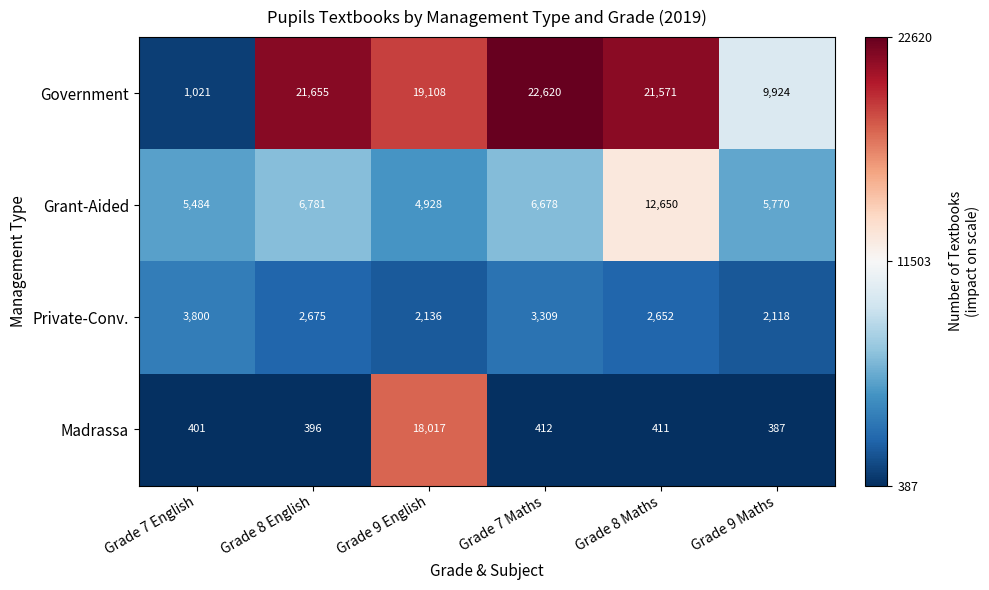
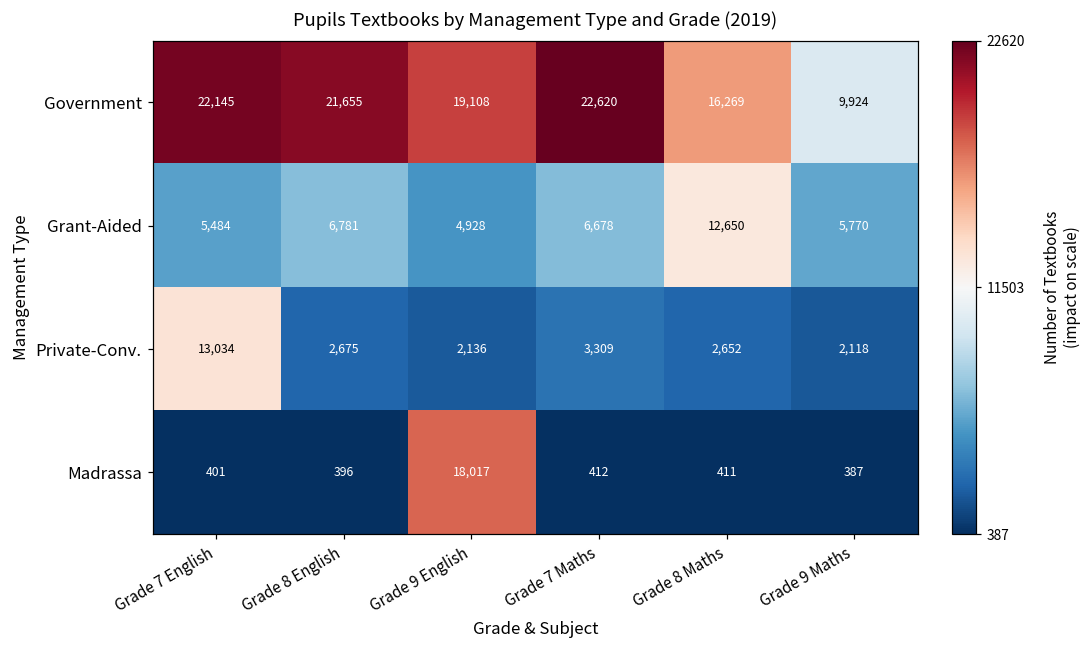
Government, Grade 7 English: 1,021 -> 22,145
Government, Grade 8 Maths: 21,571 -> 16,269
Private-Conv., Grade 7 English: 3,800 -> 13,034
